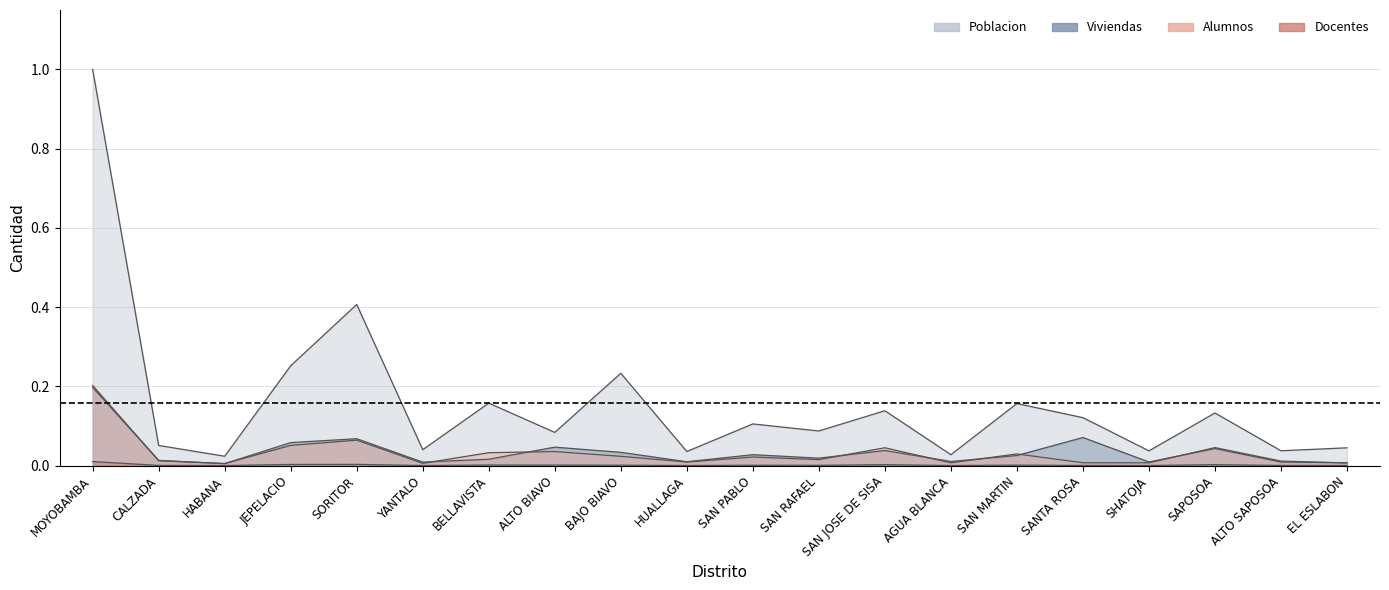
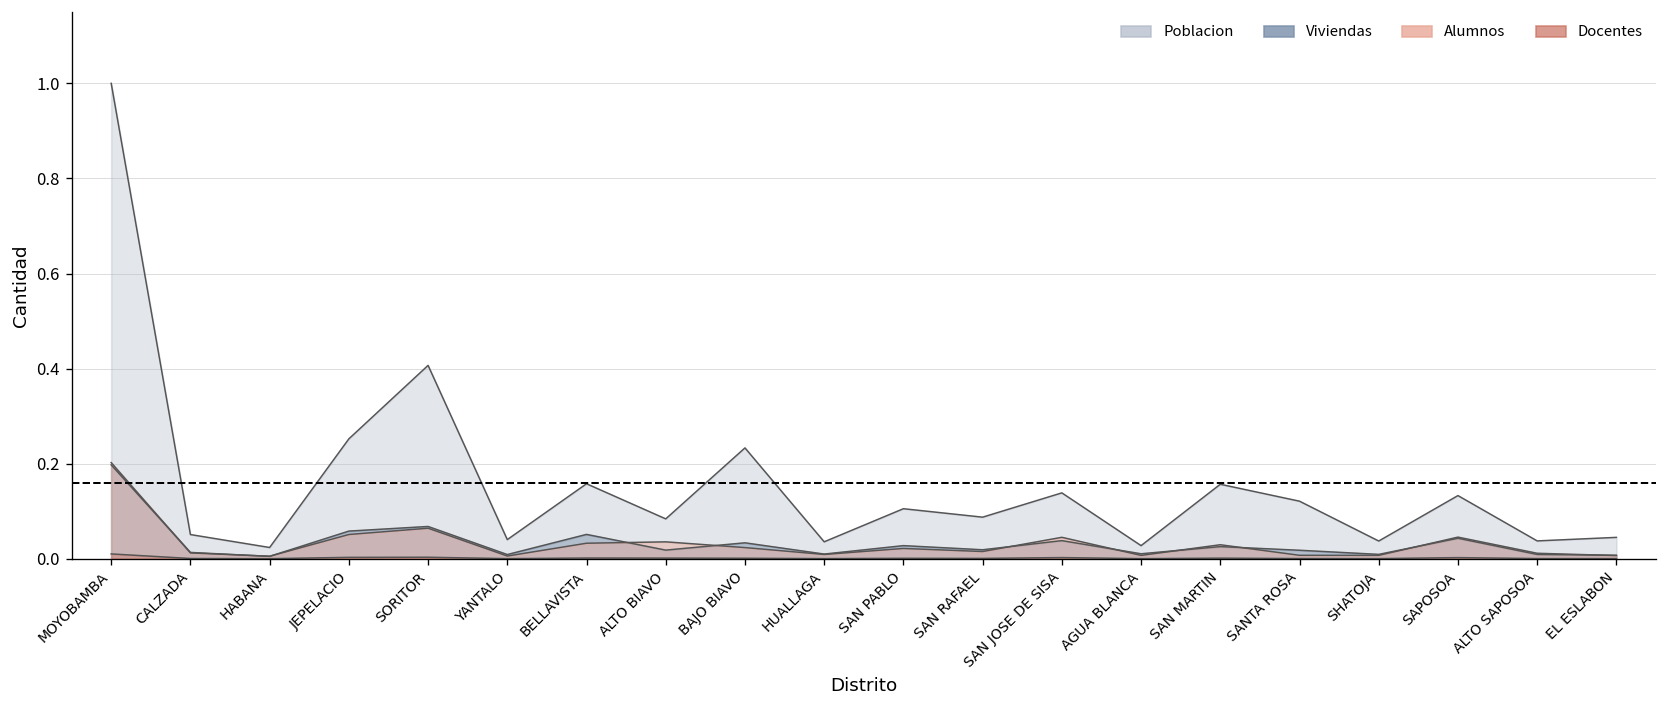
Viviendas, BELLAVISTA: 0.02 -> 0.05
Viviendas, ALTO BIAVO: 0.05 -> 0.02
Viviendas, SANTA ROSA: 0.07 -> 0.02
